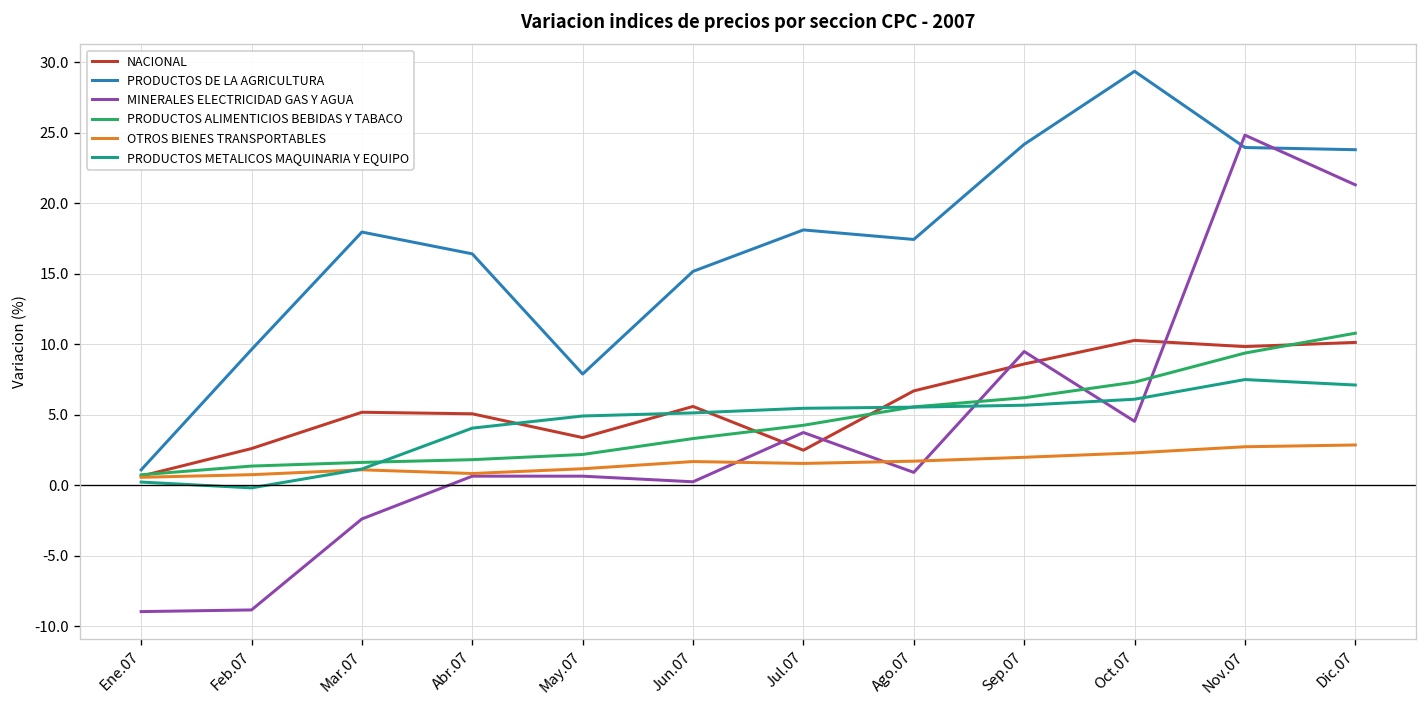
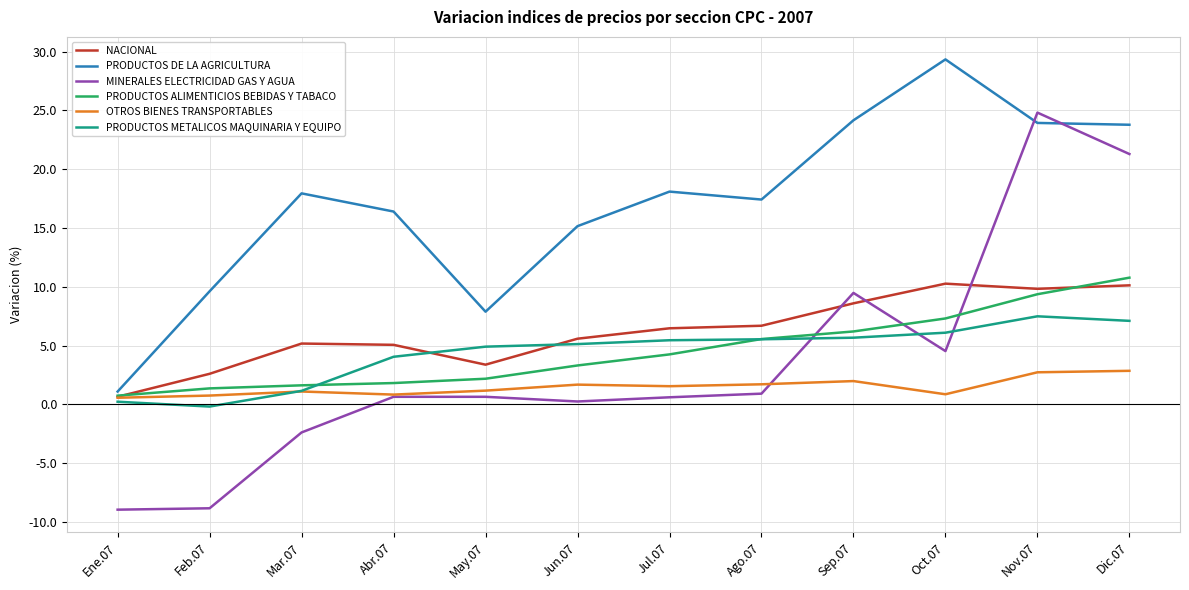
NACIONAL, Jul.07: 2.5 -> 6.5
MINERALES ELECTRICIDAD GAS Y AGUA, Jul.07: 3.7 -> 0.6
OTROS BIENES TRANSPORTABLES, Oct.07: 2.3 -> 0.9
